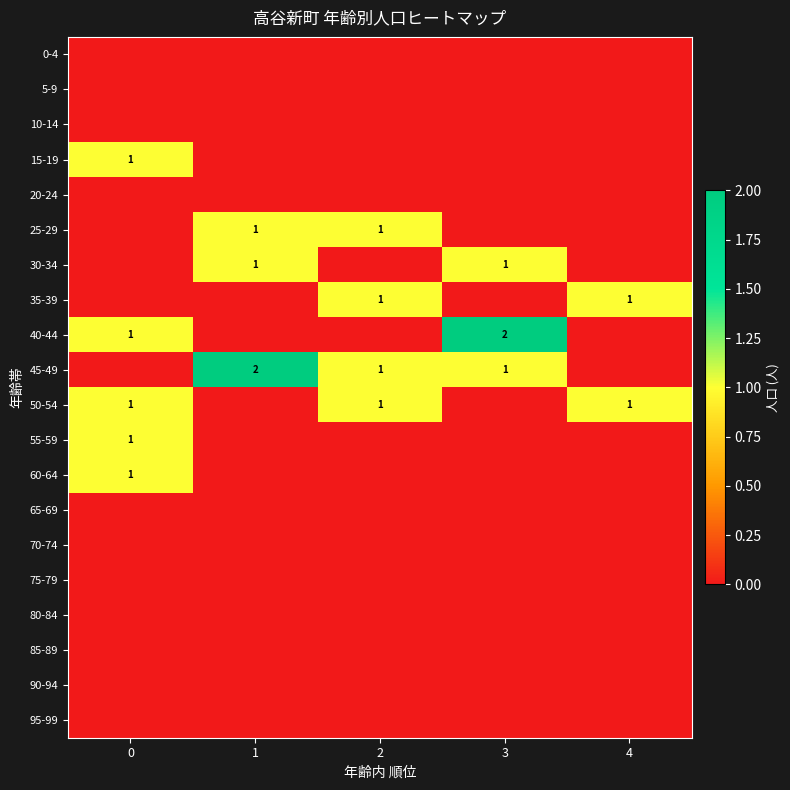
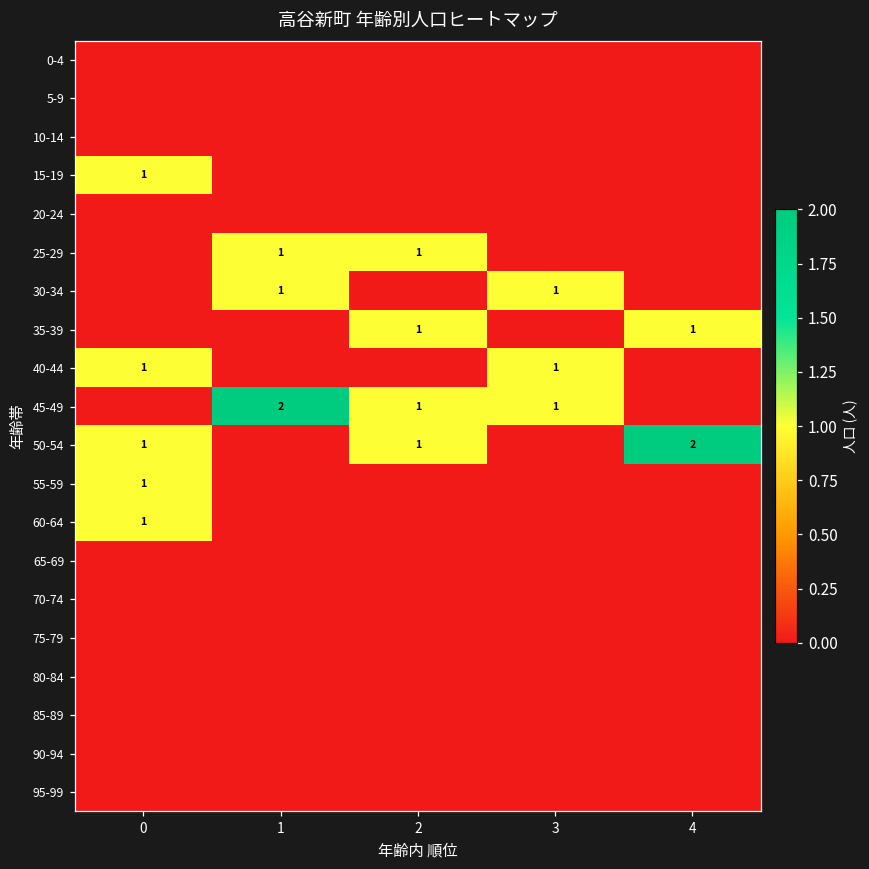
40-44, 3: 2 -> 1
50-54, 4: 1 -> 2
